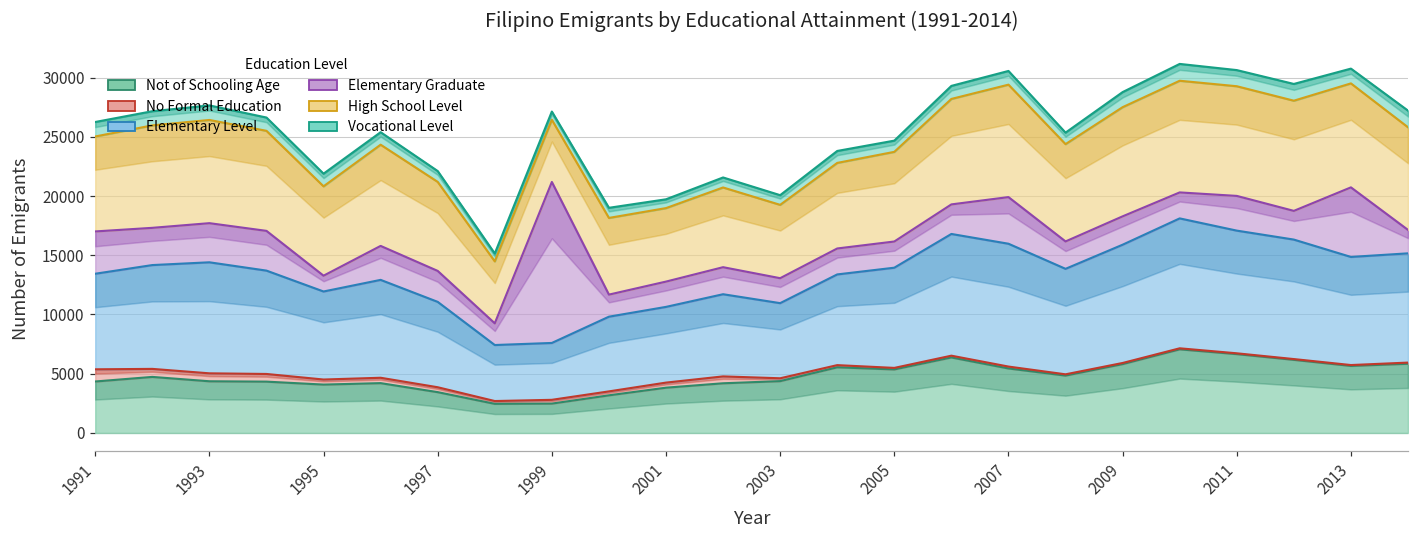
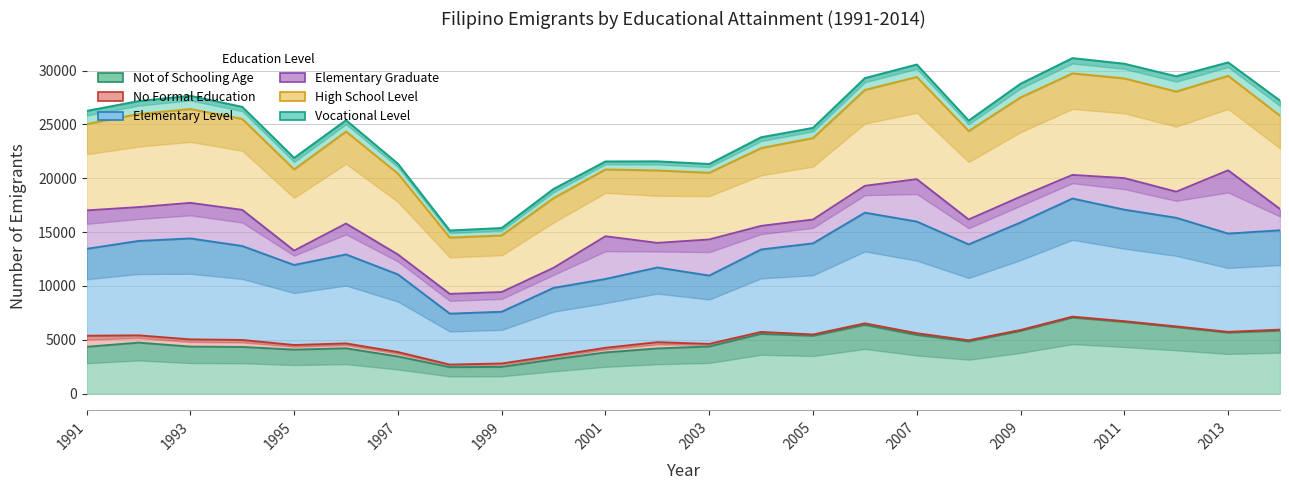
Elementary Graduate, 1997: 2600 -> 1900
Elementary Graduate, 1999: 13600 -> 1800
Elementary Graduate, 2001: 2100 -> 4000
Elementary Graduate, 2003: 2100 -> 3400
